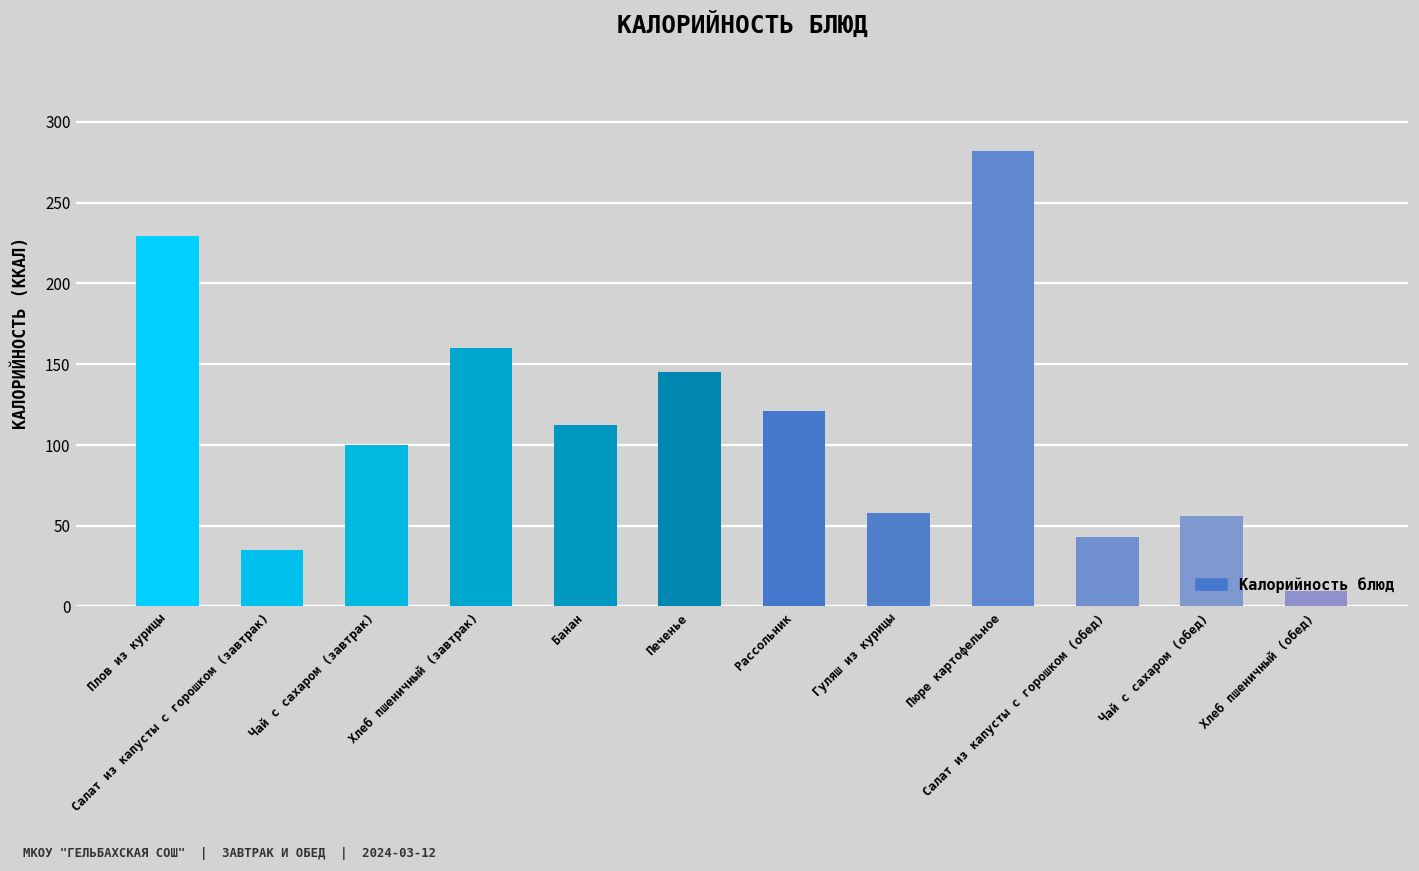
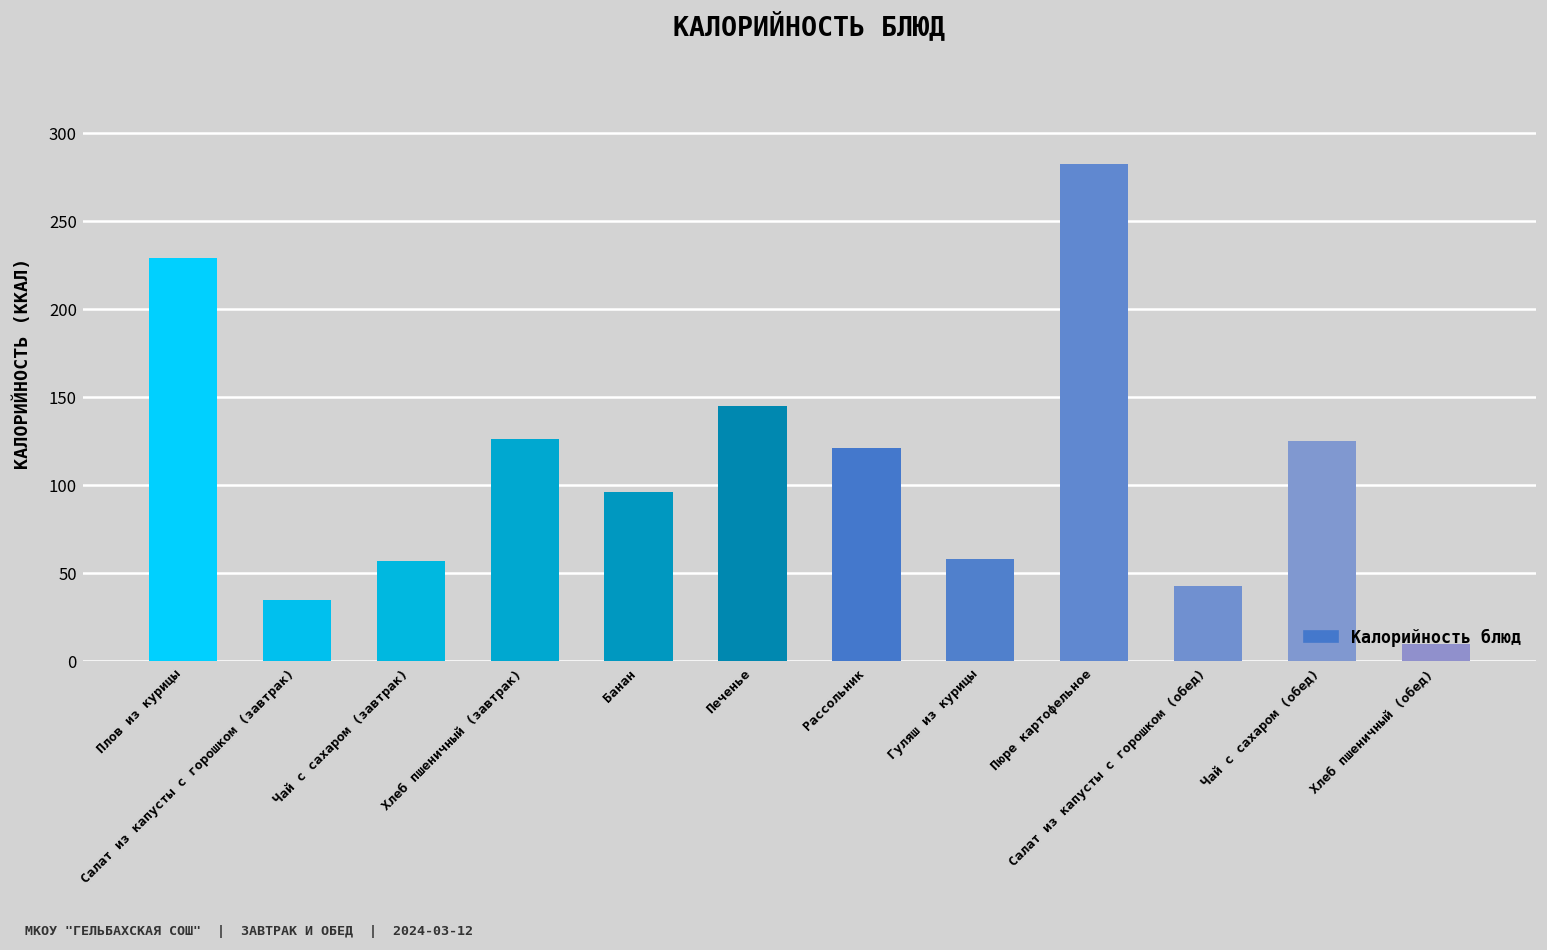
Чай с сахаром (завтрак): 100 -> 57
Хлеб пшеничный (завтрак): 160 -> 126
Банан: 112 -> 96
Чай с сахаром (обед): 56 -> 125
